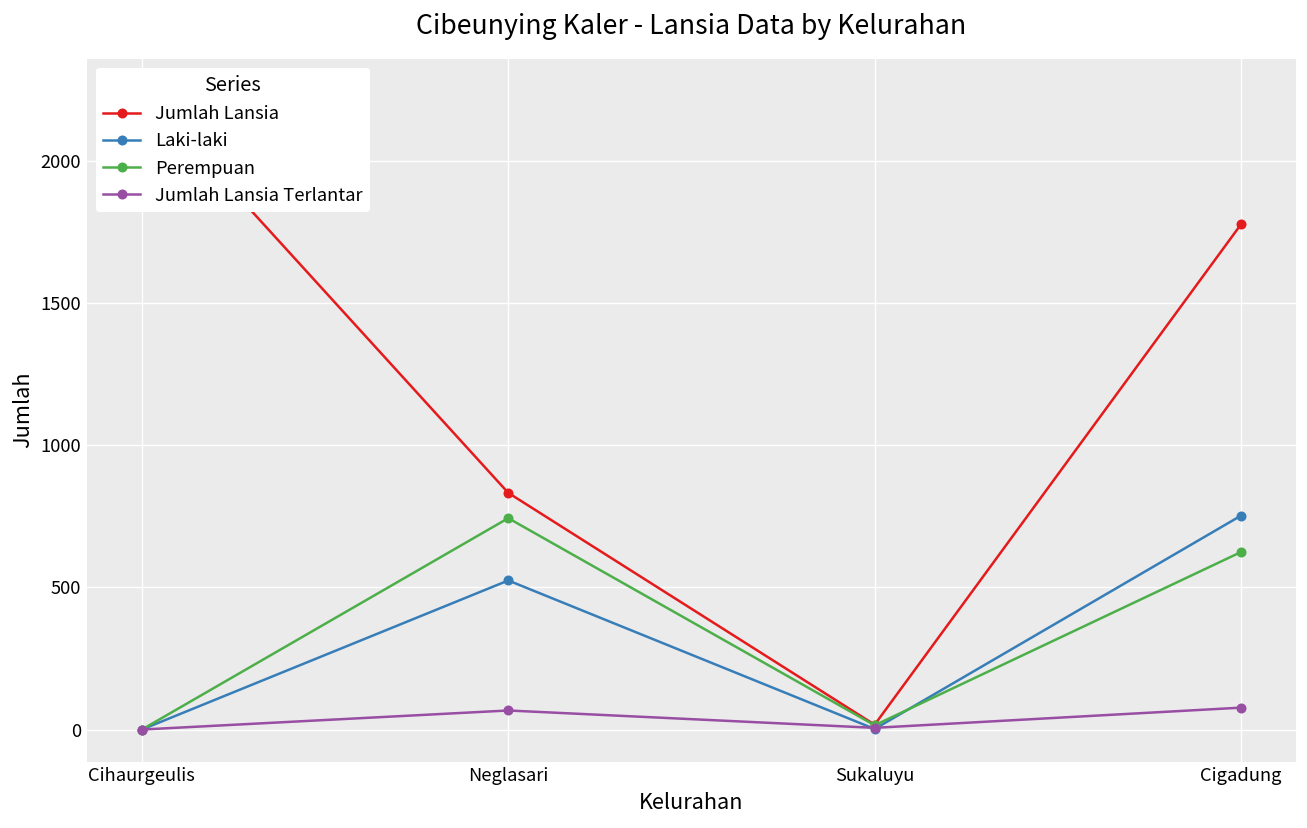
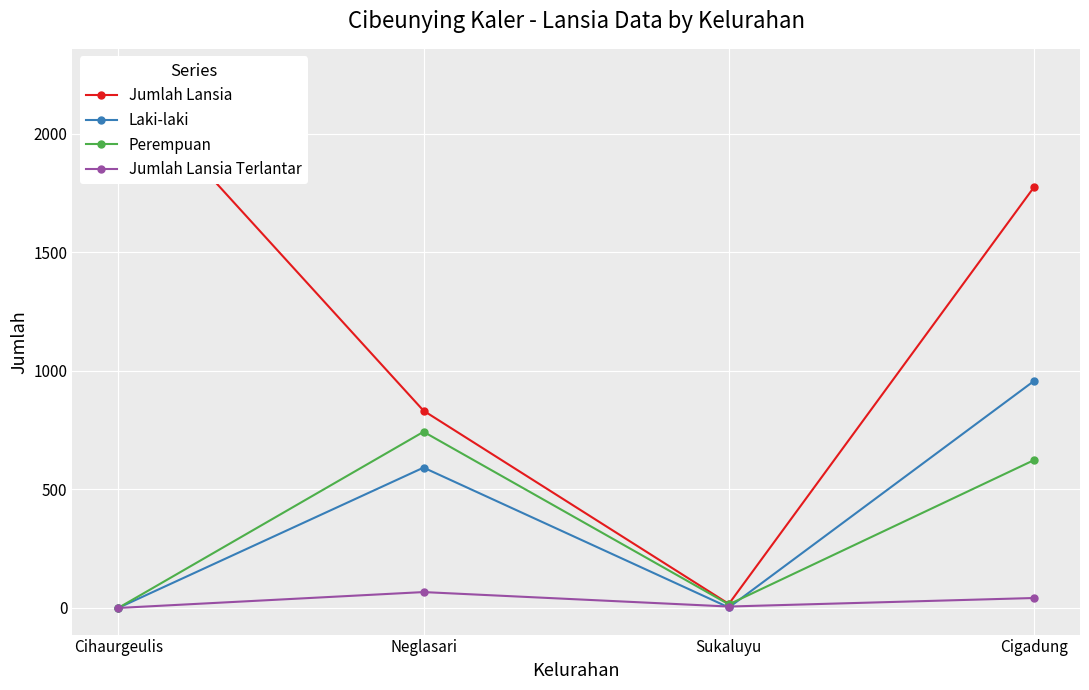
Laki-laki, Neglasari: 520 -> 590
Laki-laki, Cigadung: 750 -> 960
Jumlah Lansia Terlantar, Cigadung: 80 -> 40
